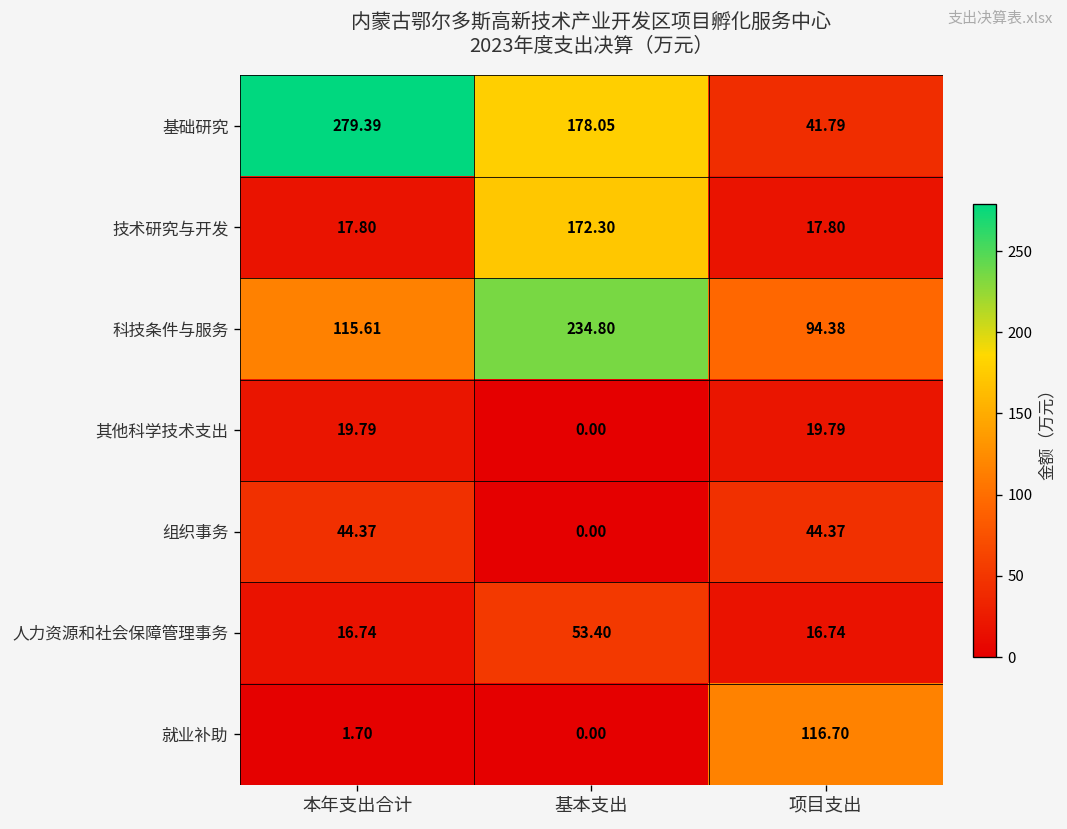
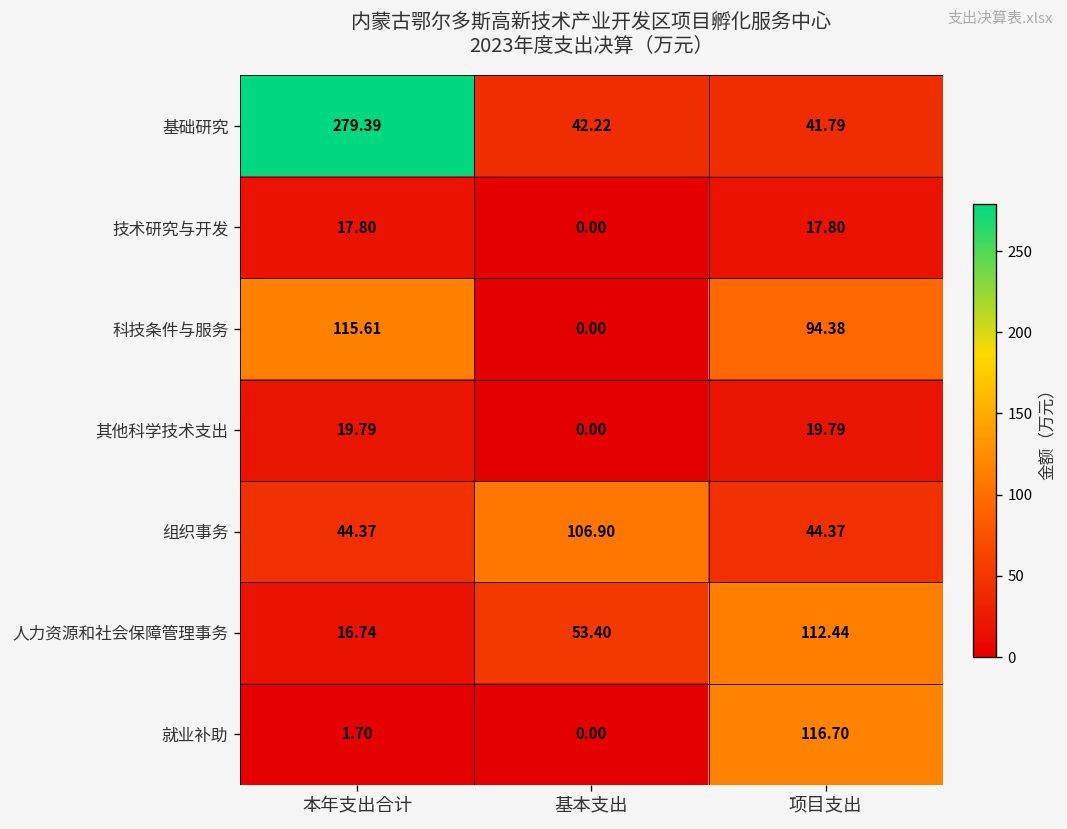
基础研究, 基本支出: 178.05 -> 42.22
技术研究与开发, 基本支出: 172.30 -> 0.00
科技条件与服务, 基本支出: 234.80 -> 0.00
组织事务, 基本支出: 0.00 -> 106.90
人力资源和社会保障管理事务, 项目支出: 16.74 -> 112.44
